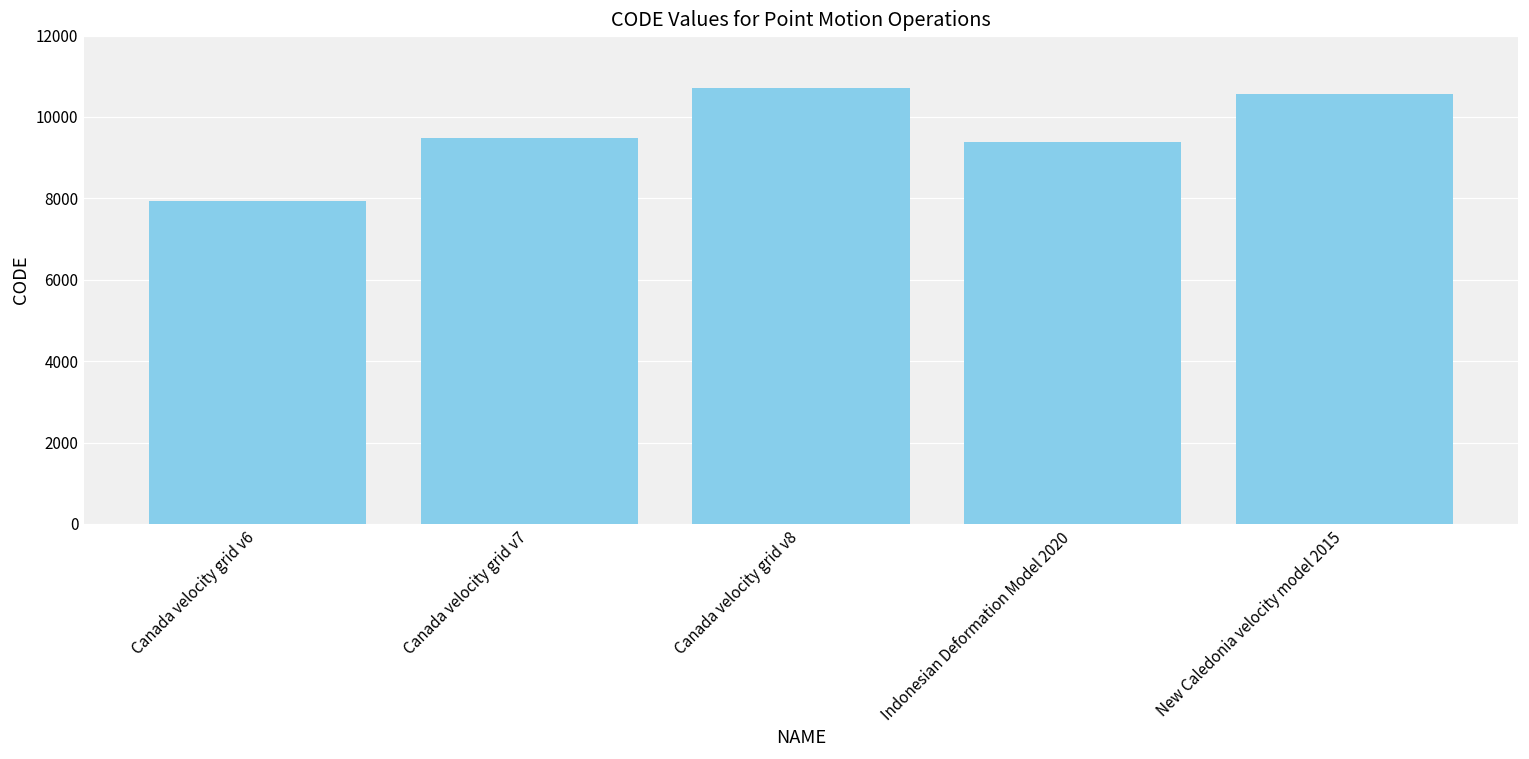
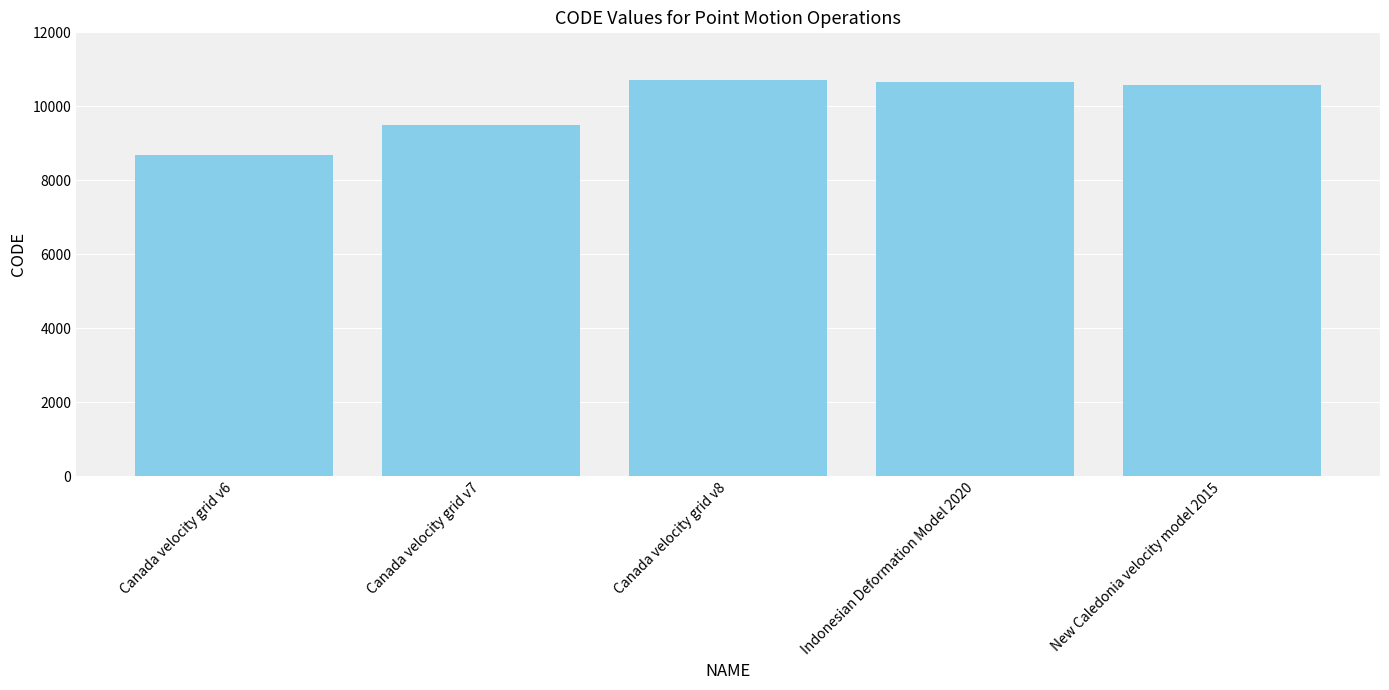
Canada velocity grid v6: 7900 -> 8700
Indonesian Deformation Model 2020: 9400 -> 10700
